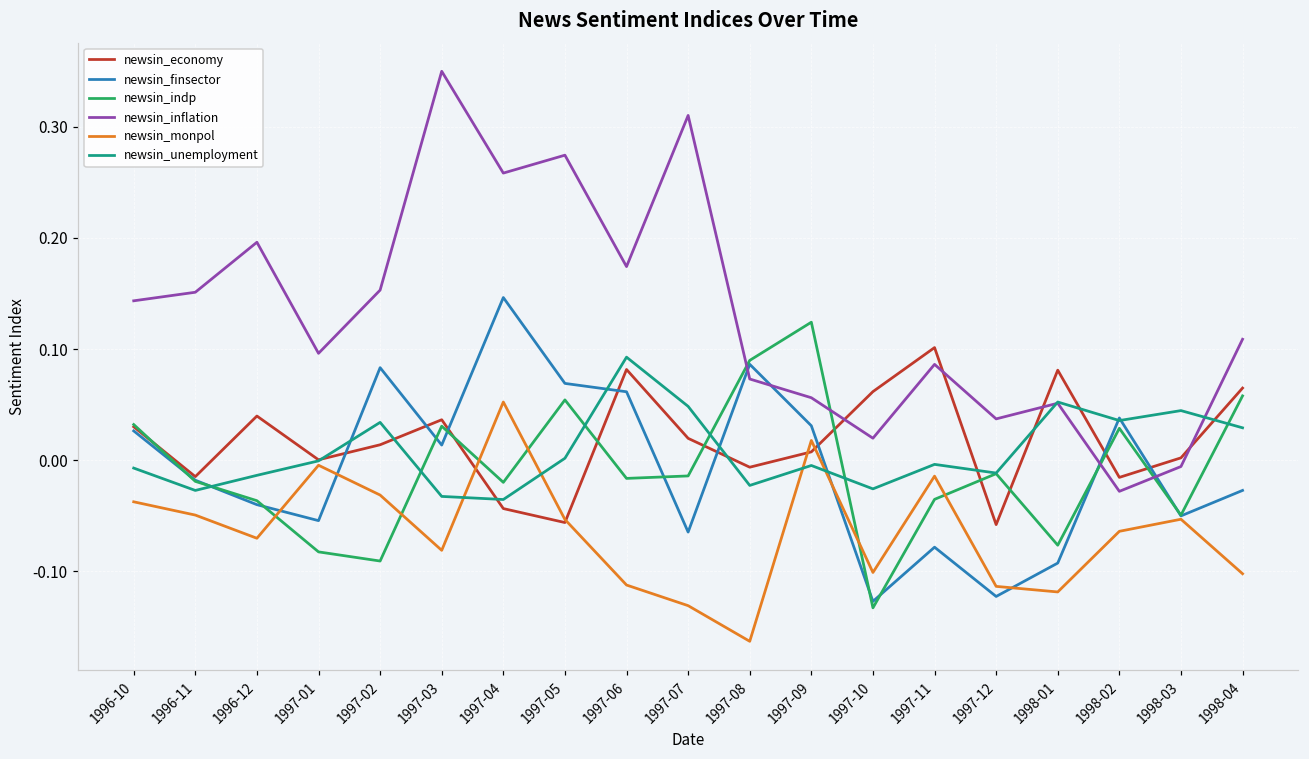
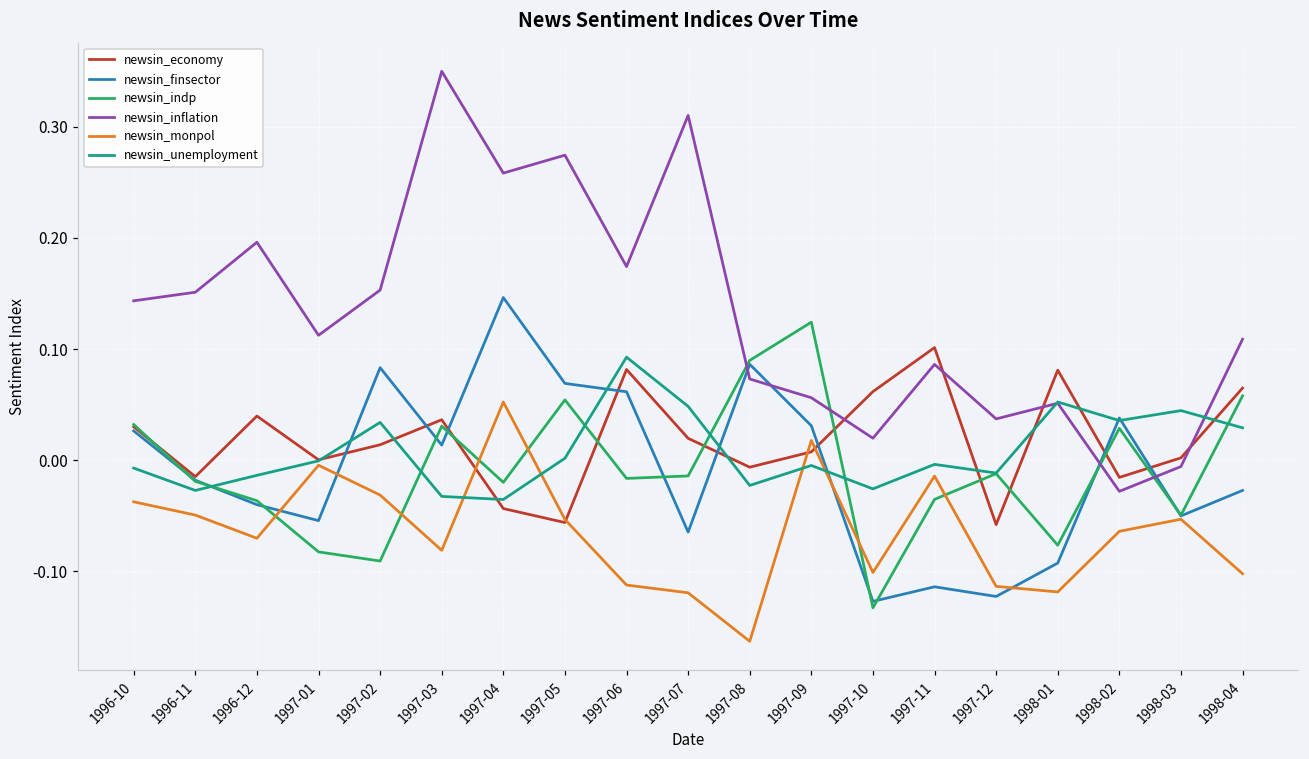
newsin_inflation, 1997-01: 0.096 -> 0.112
newsin_monpol, 1997-07: -0.131 -> -0.119
newsin_finsector, 1997-11: -0.078 -> -0.114
